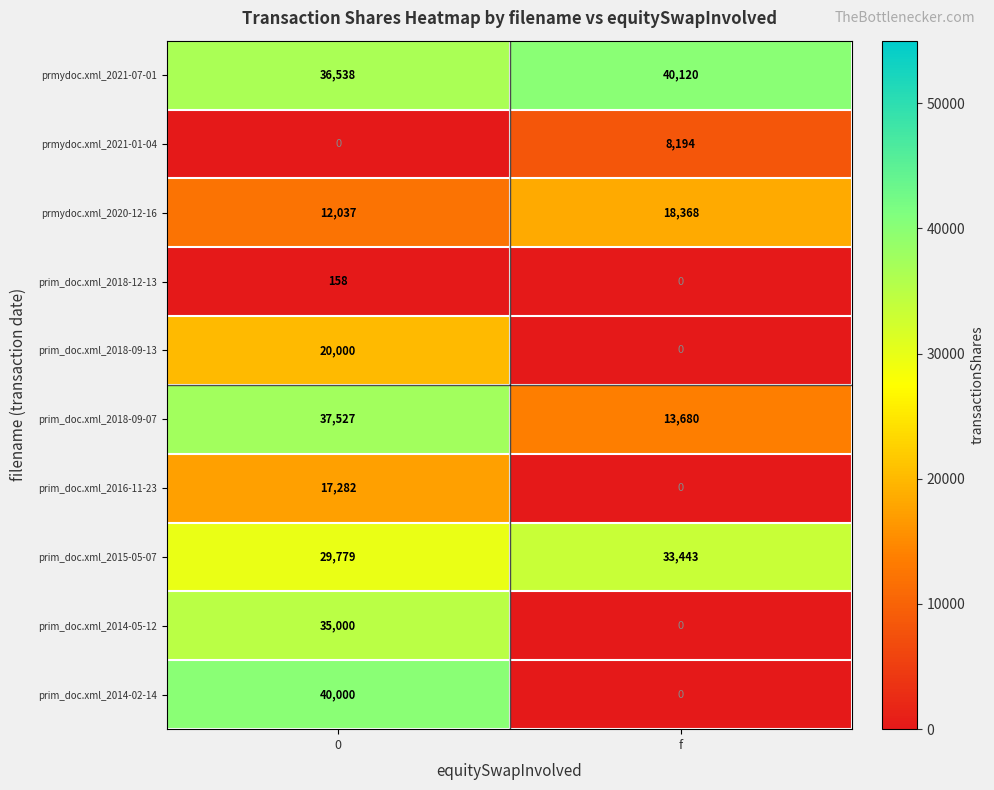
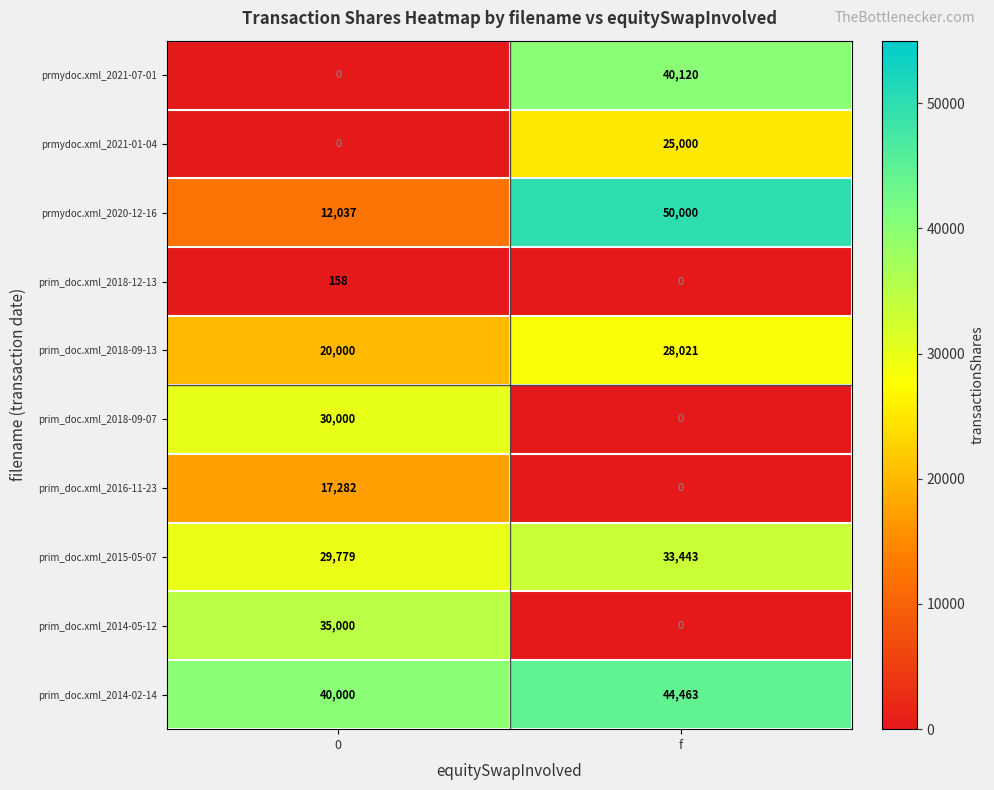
prmydoc.xml_2021-07-01, 0: 36,538 -> 0
prmydoc.xml_2021-01-04, f: 8,194 -> 25,000
prmydoc.xml_2020-12-16, f: 18,368 -> 50,000
prim_doc.xml_2018-09-13, f: 0 -> 28,021
prim_doc.xml_2018-09-07, 0: 37,527 -> 30,000
prim_doc.xml_2018-09-07, f: 13,680 -> 0
prim_doc.xml_2014-02-14, f: 0 -> 44,463
